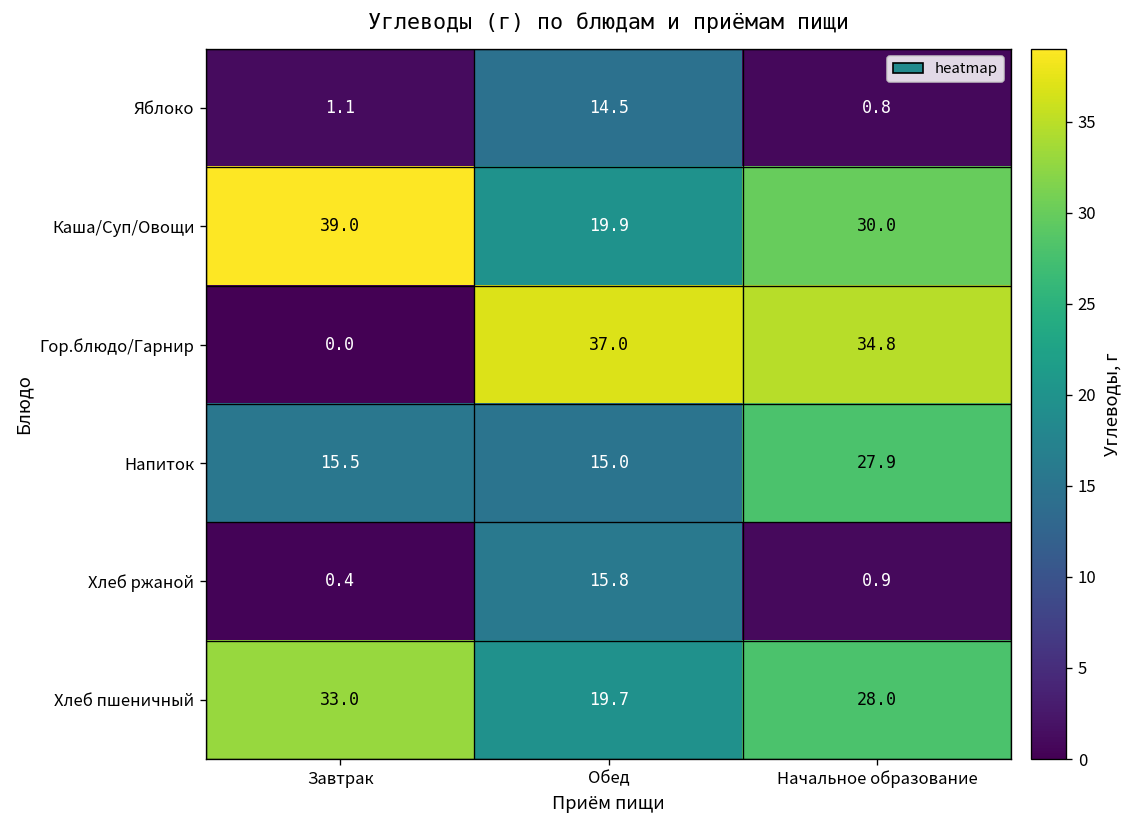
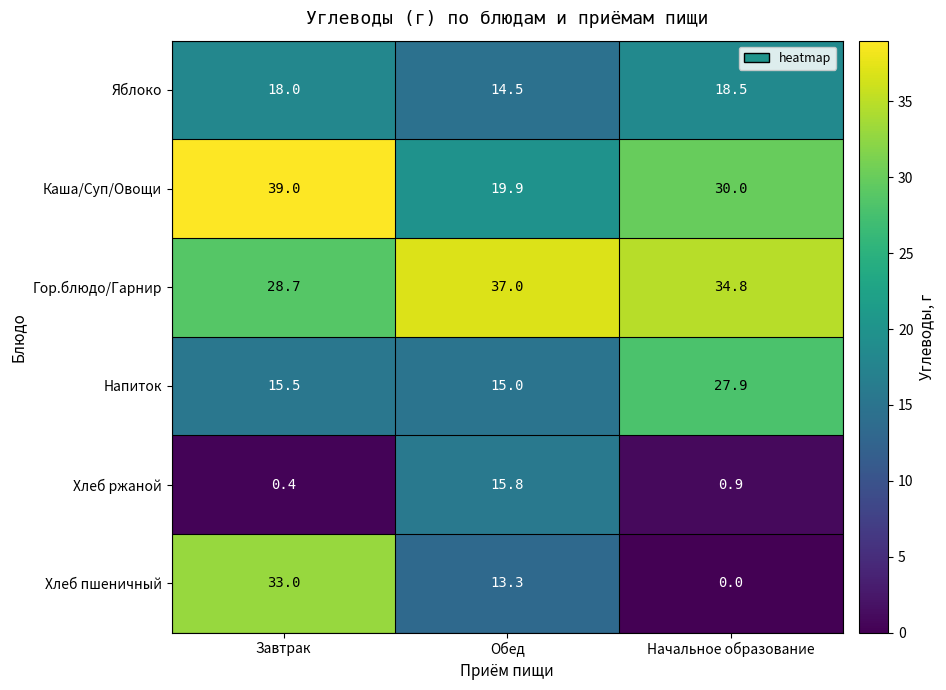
Яблоко, Завтрак: 1.1 -> 18.0
Яблоко, Начальное образование: 0.8 -> 18.5
Гор.блюдо/Гарнир, Завтрак: 0.0 -> 28.7
Хлеб пшеничный, Обед: 19.7 -> 13.3
Хлеб пшеничный, Начальное образование: 28.0 -> 0.0
